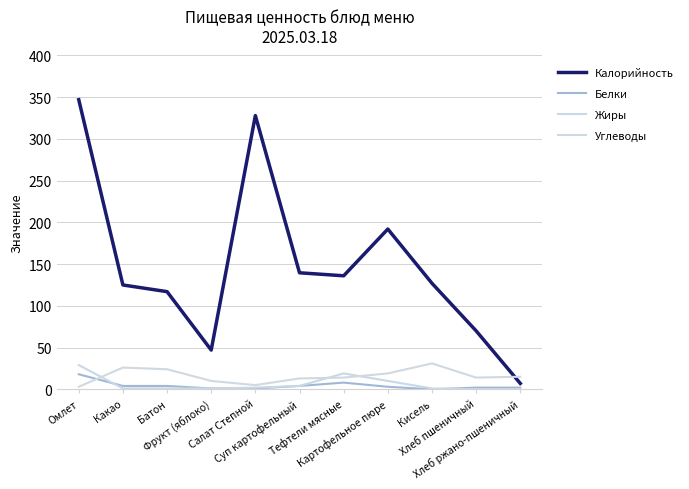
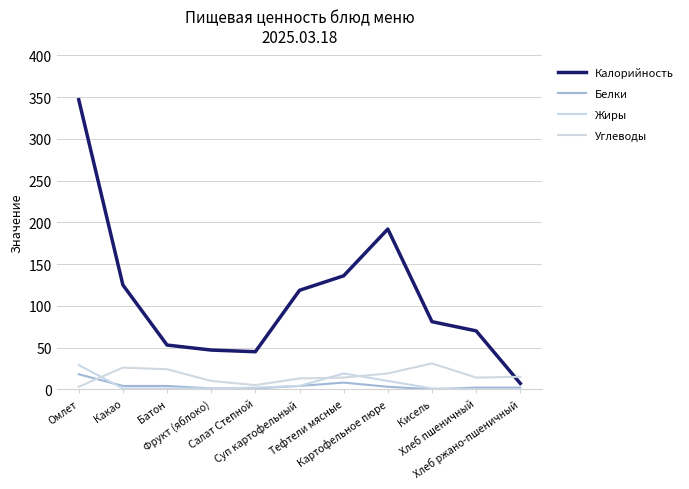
Калорийность, Батон: 120 -> 50
Калорийность, Салат Степной: 330 -> 50
Калорийность, Суп картофельный: 140 -> 120
Калорийность, Кисель: 130 -> 80
